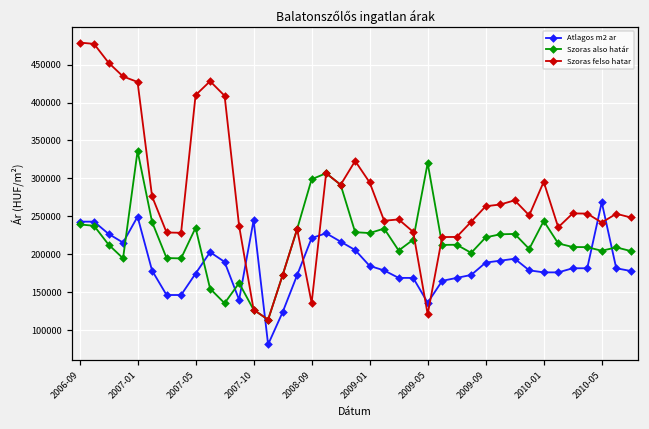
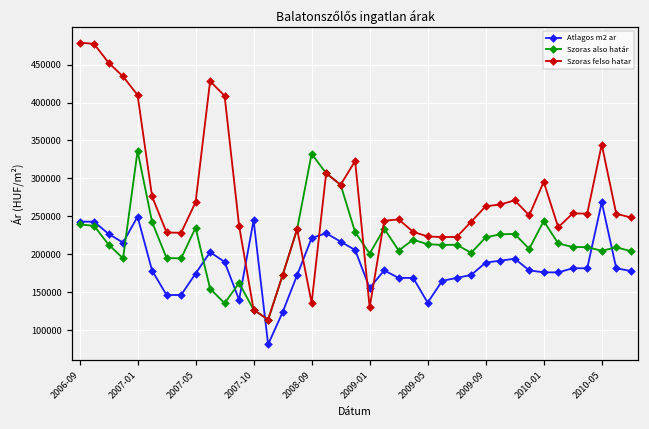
Szoras felso hatar, 2007-01: 430000 -> 410000
Szoras felso hatar, 2007-05: 410000 -> 270000
Szoras also határ, 2008-09: 300000 -> 330000
Atlagos m2 ar, 2009-01: 180000 -> 160000
Szoras also határ, 2009-01: 230000 -> 200000
Szoras felso hatar, 2009-01: 290000 -> 130000
Szoras also határ, 2009-05: 320000 -> 210000
Szoras felso hatar, 2009-05: 120000 -> 220000
Szoras felso hatar, 2010-05: 240000 -> 340000
